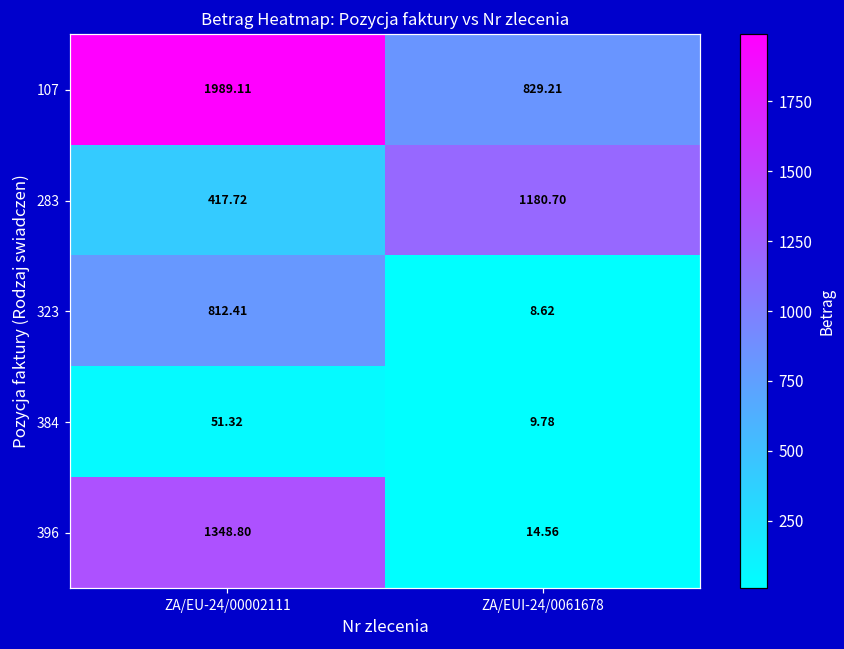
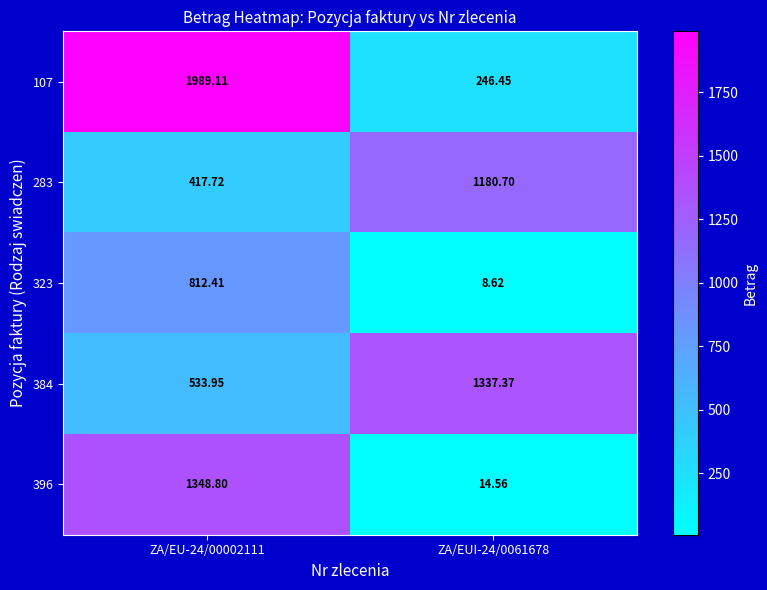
107, ZA/EUI-24/0061678: 829.21 -> 246.45
384, ZA/EU-24/00002111: 51.32 -> 533.95
384, ZA/EUI-24/0061678: 9.78 -> 1337.37
